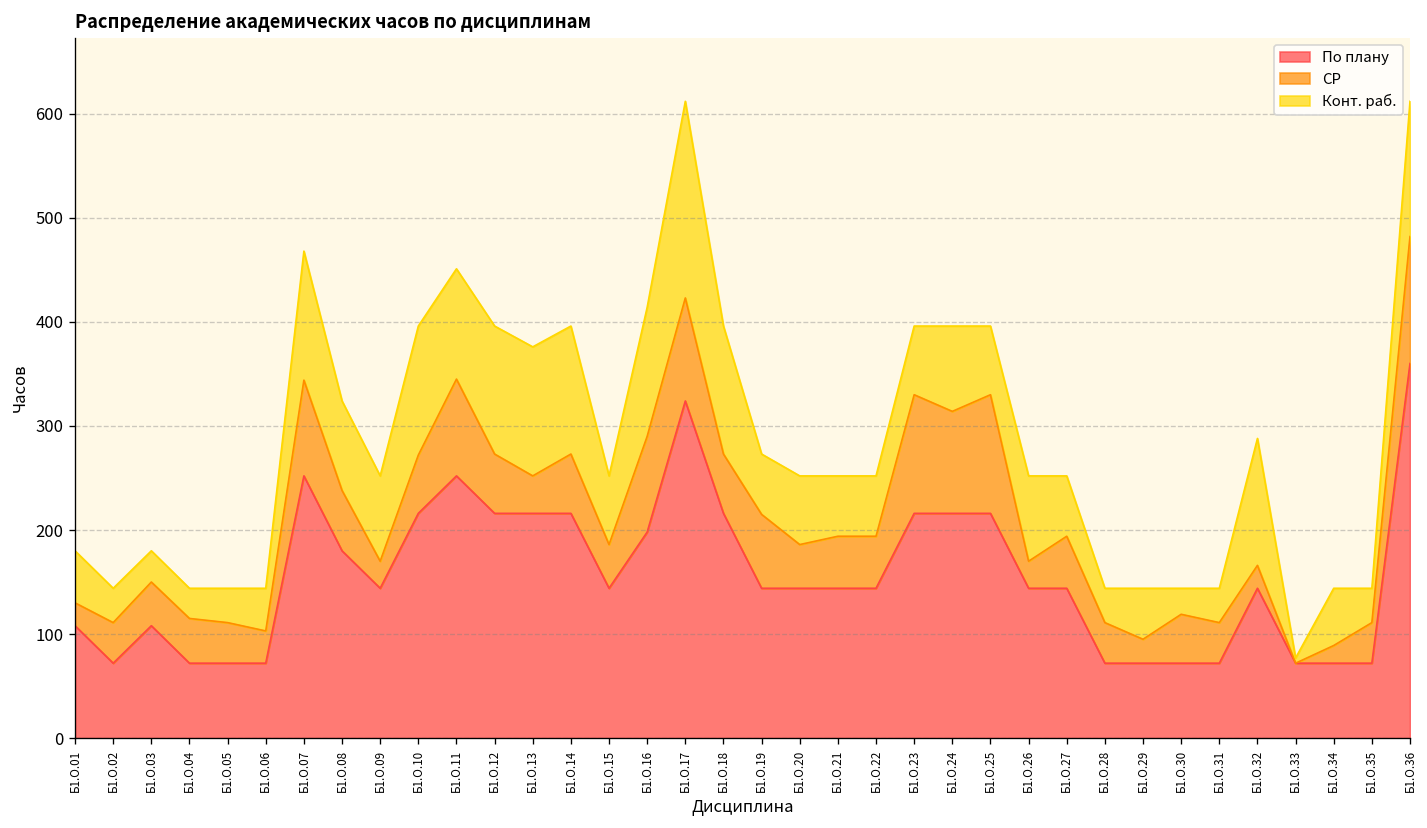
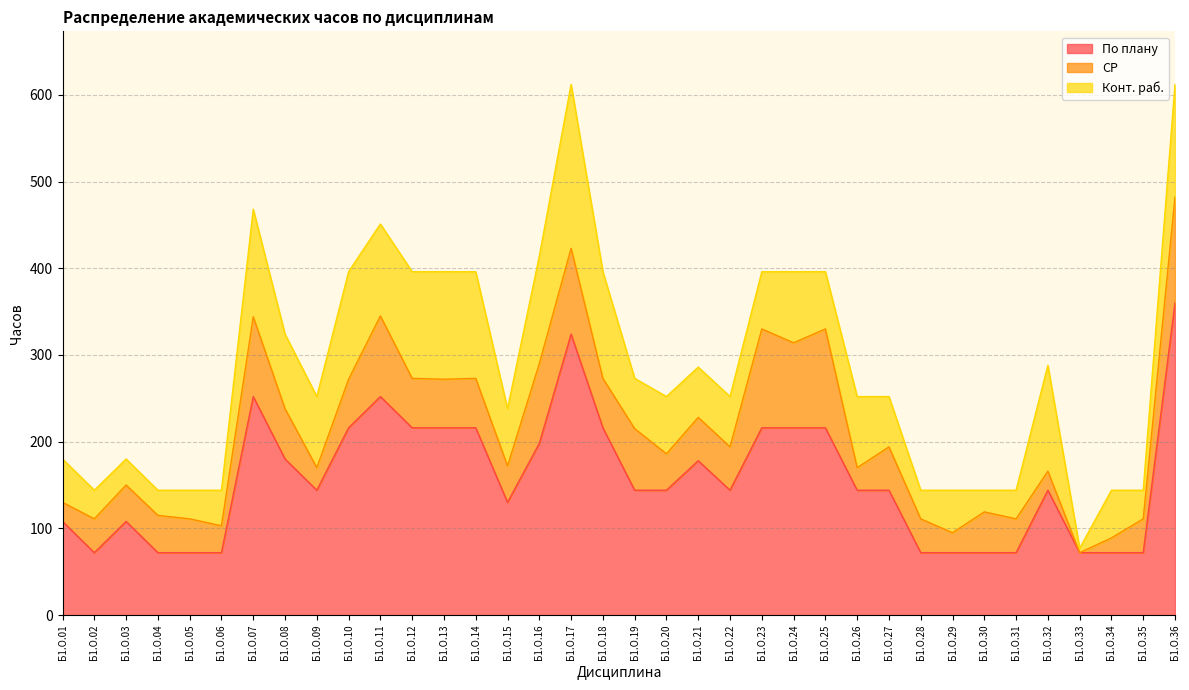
СР, Б1.О.13: 40 -> 60
По плану, Б1.О.15: 140 -> 130
По плану, Б1.О.21: 140 -> 180
